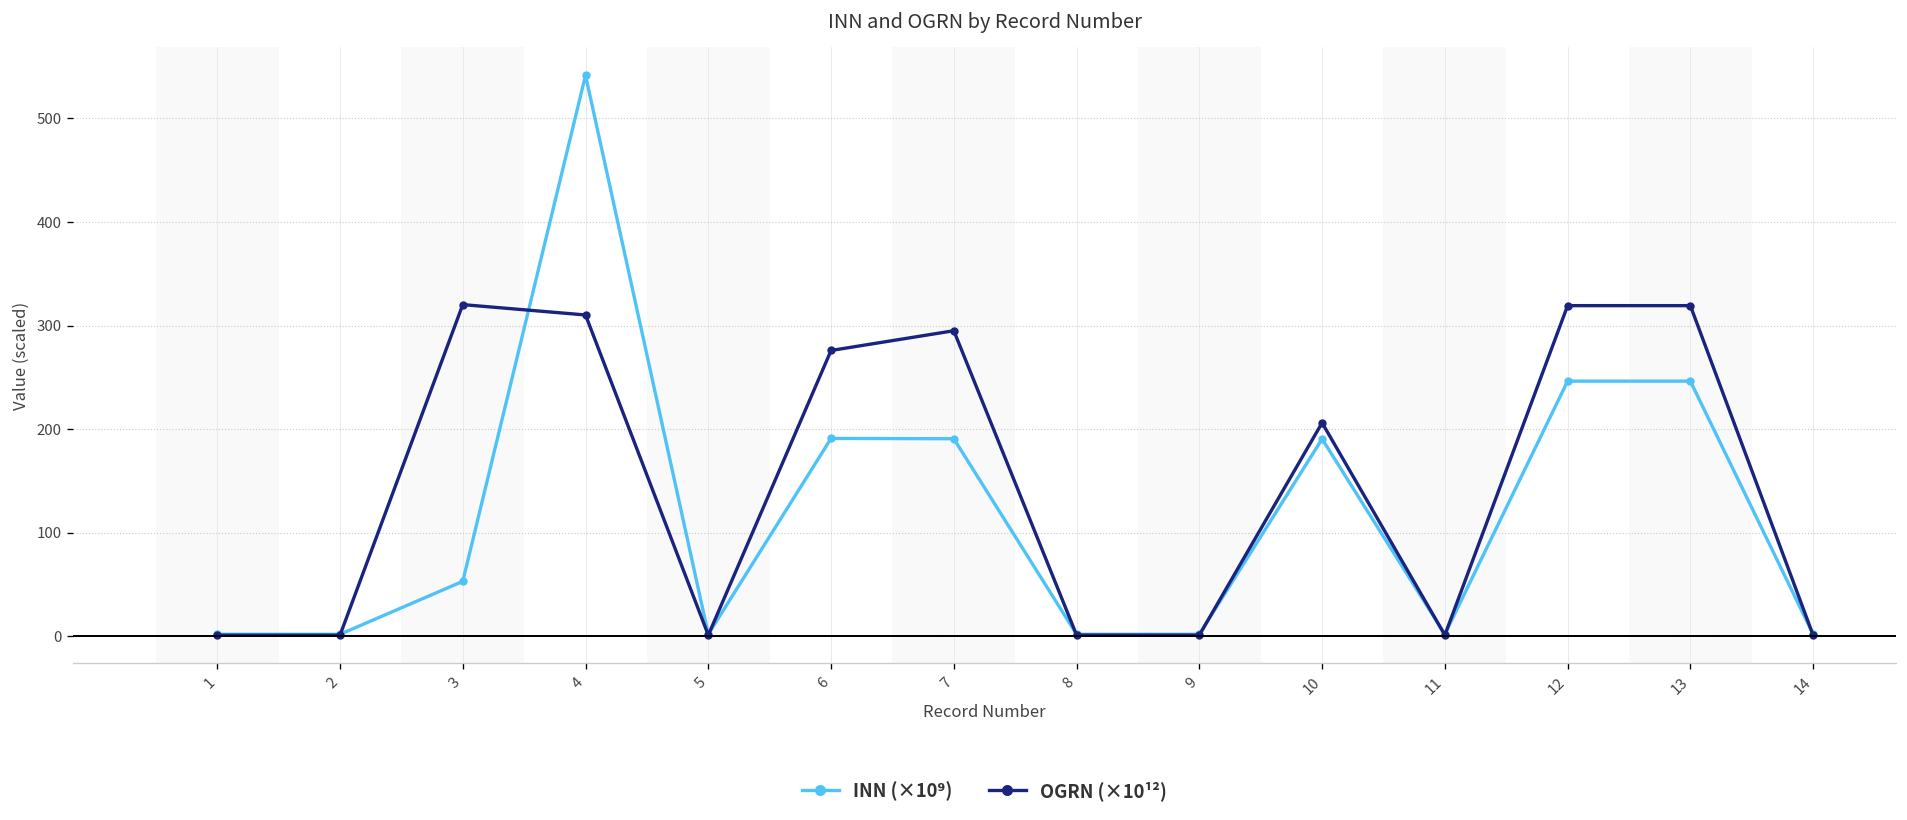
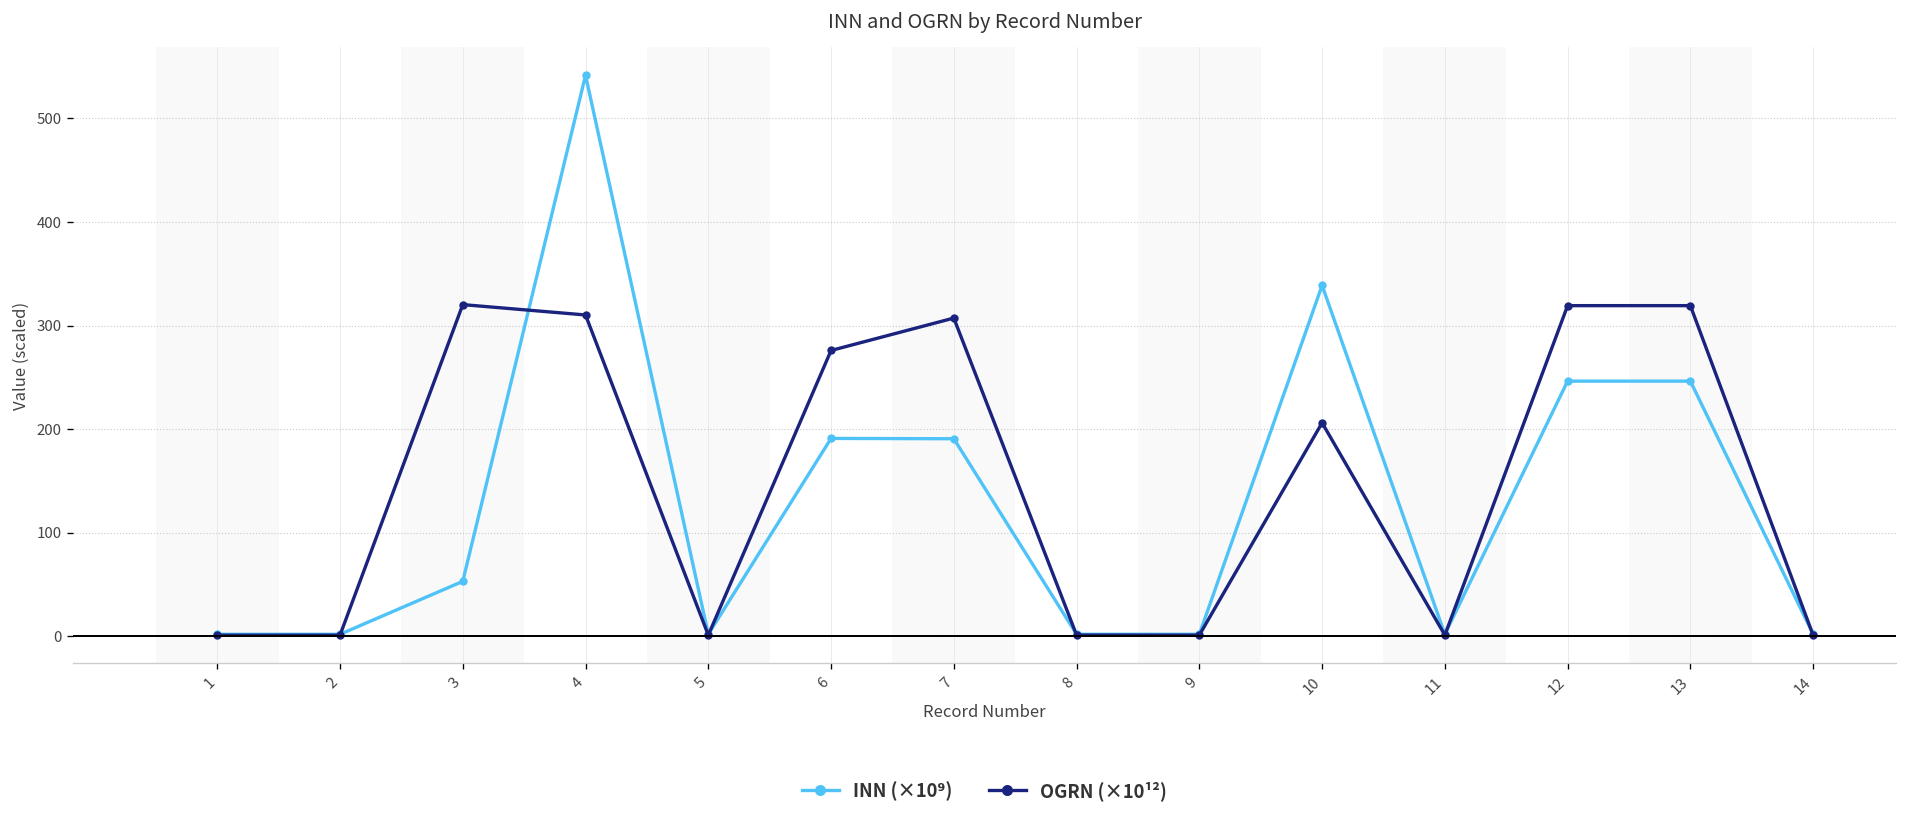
OGRN (×10¹²), 7: 290 -> 310
INN (×10⁹), 10: 190 -> 340
